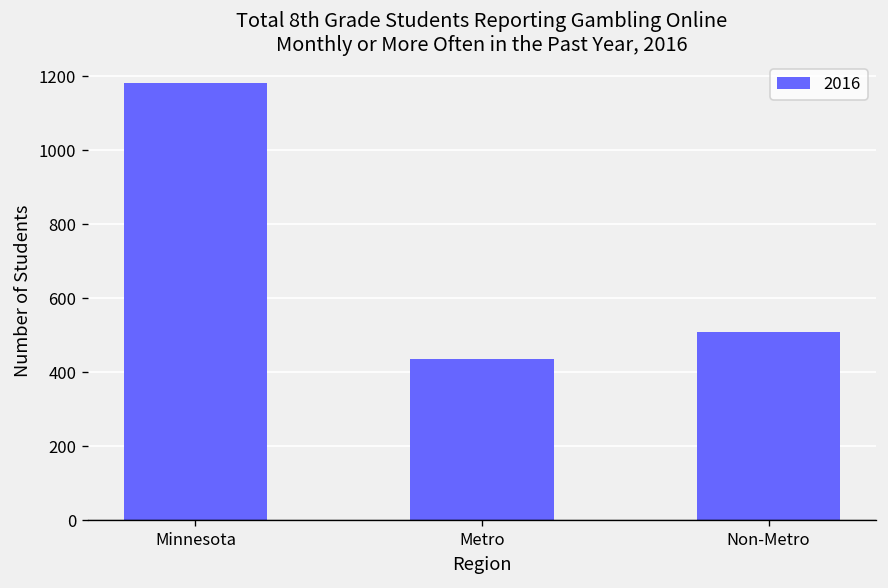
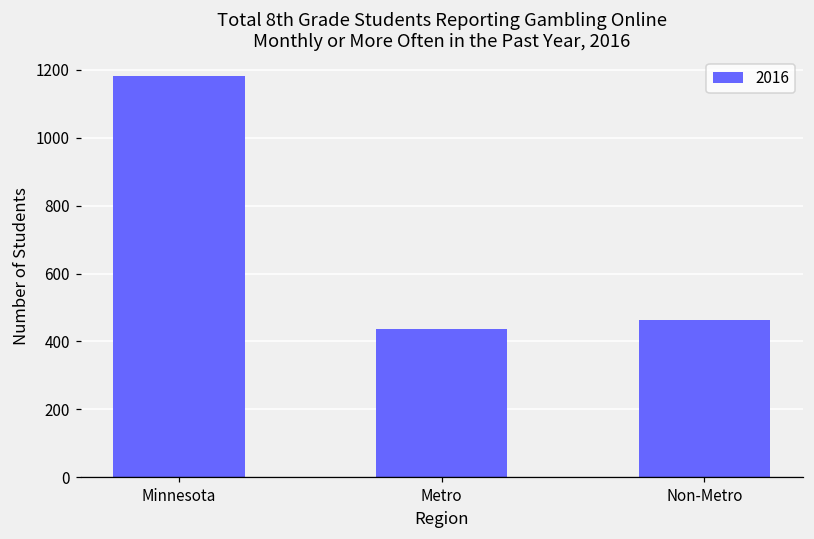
Non-Metro: 510 -> 460
